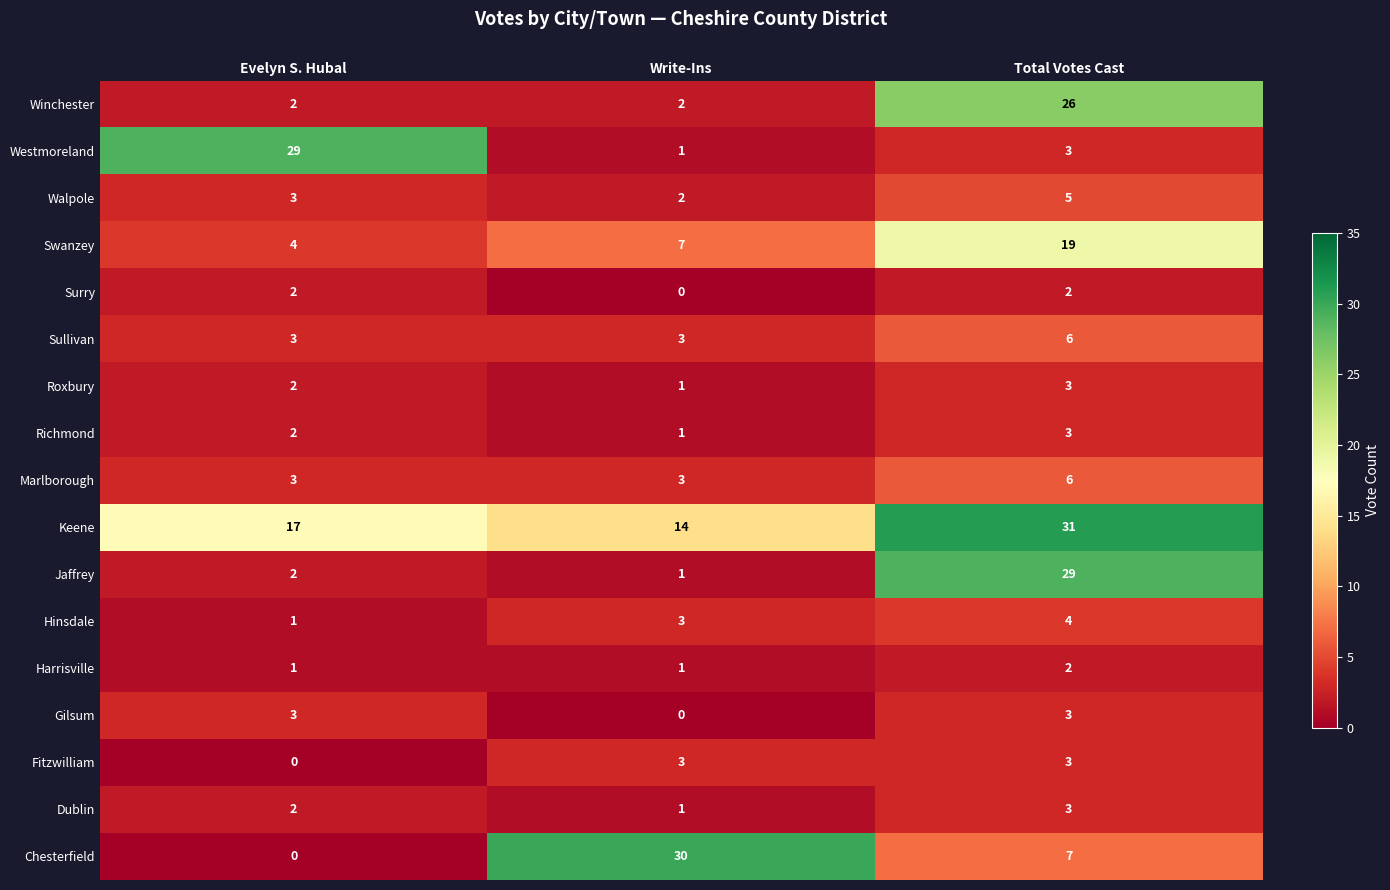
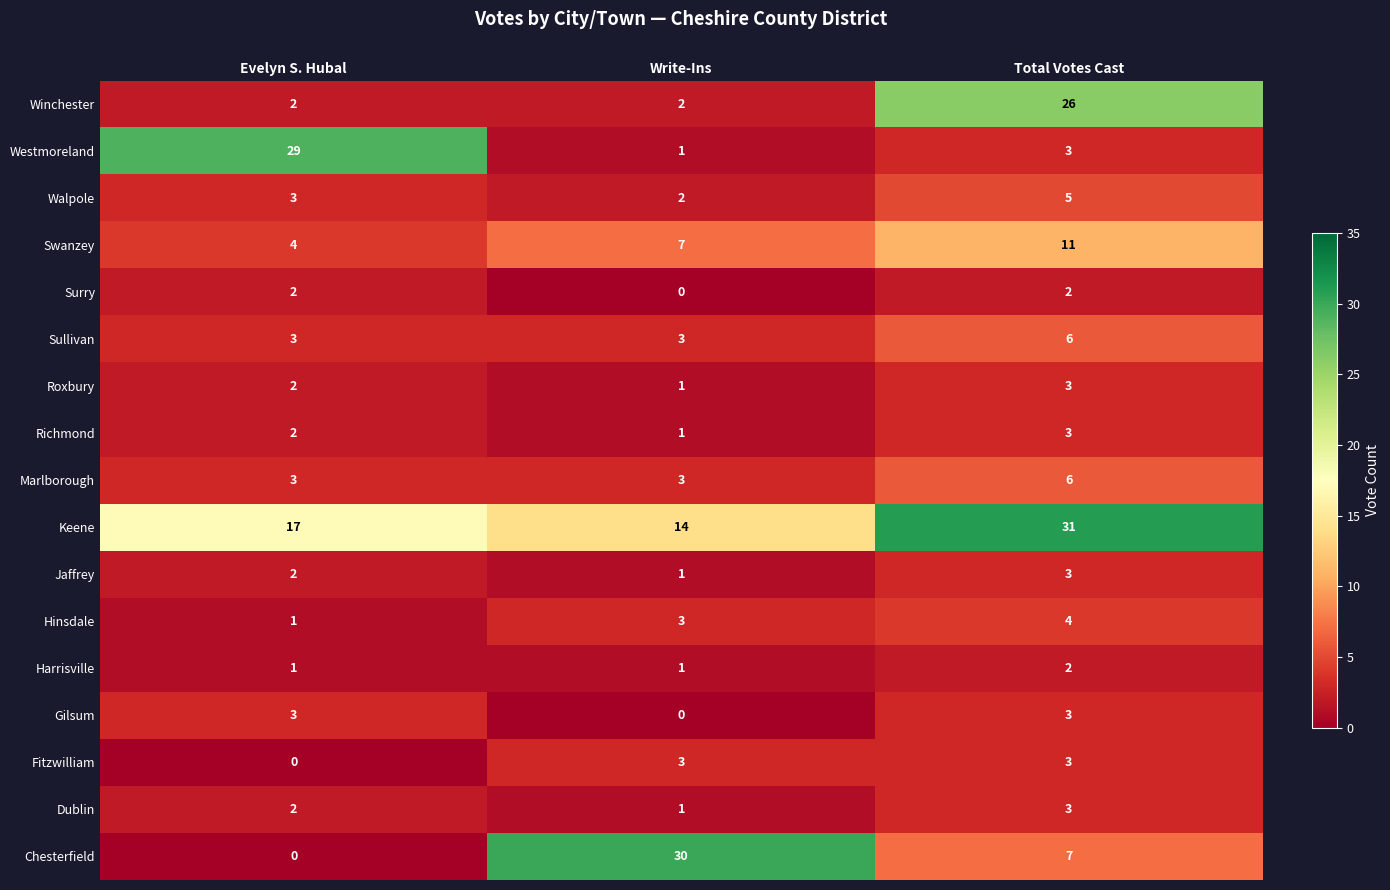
Swanzey, Total Votes Cast: 19 -> 11
Jaffrey, Total Votes Cast: 29 -> 3
